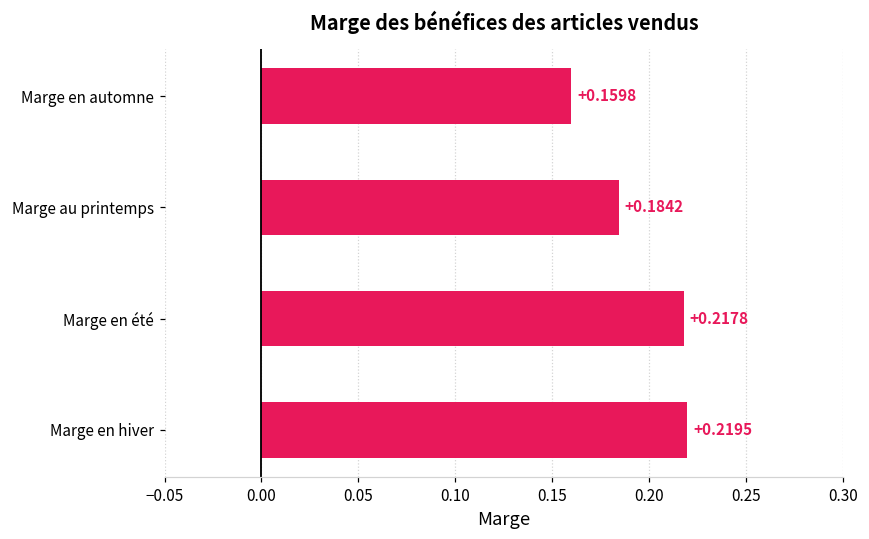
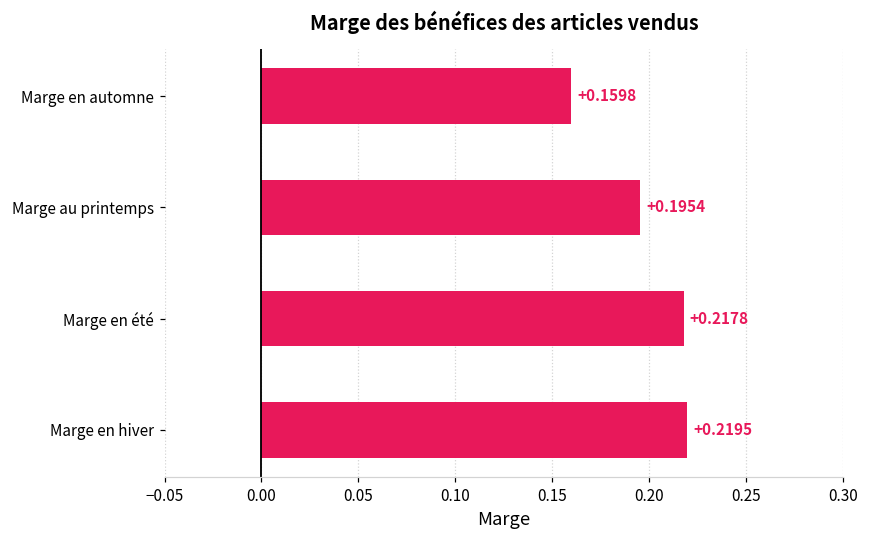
Marge au printemps: +0.1842 -> +0.1954
